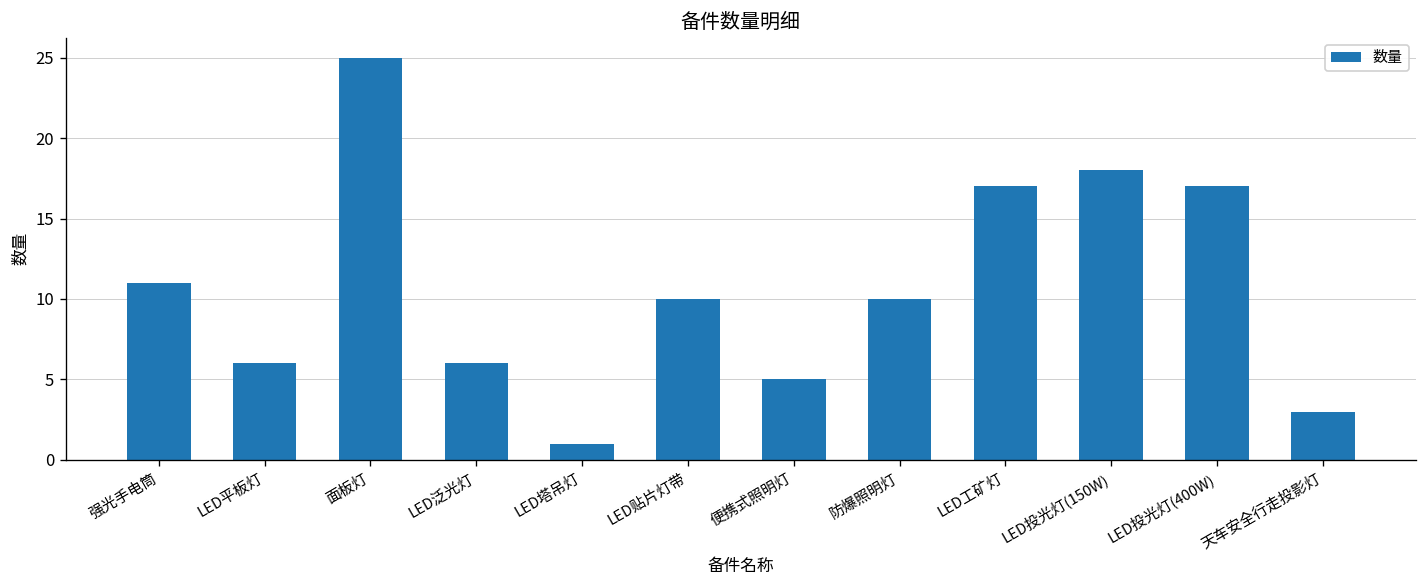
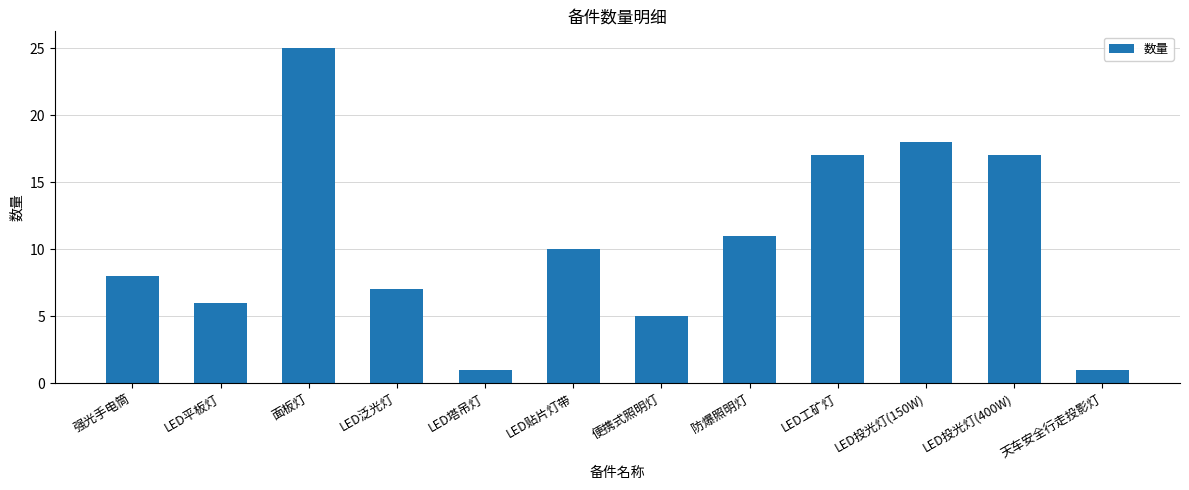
强光手电筒: 11 -> 8
LED泛光灯: 6 -> 7
防爆照明灯: 10 -> 11
天车安全行走投影灯: 3 -> 1
